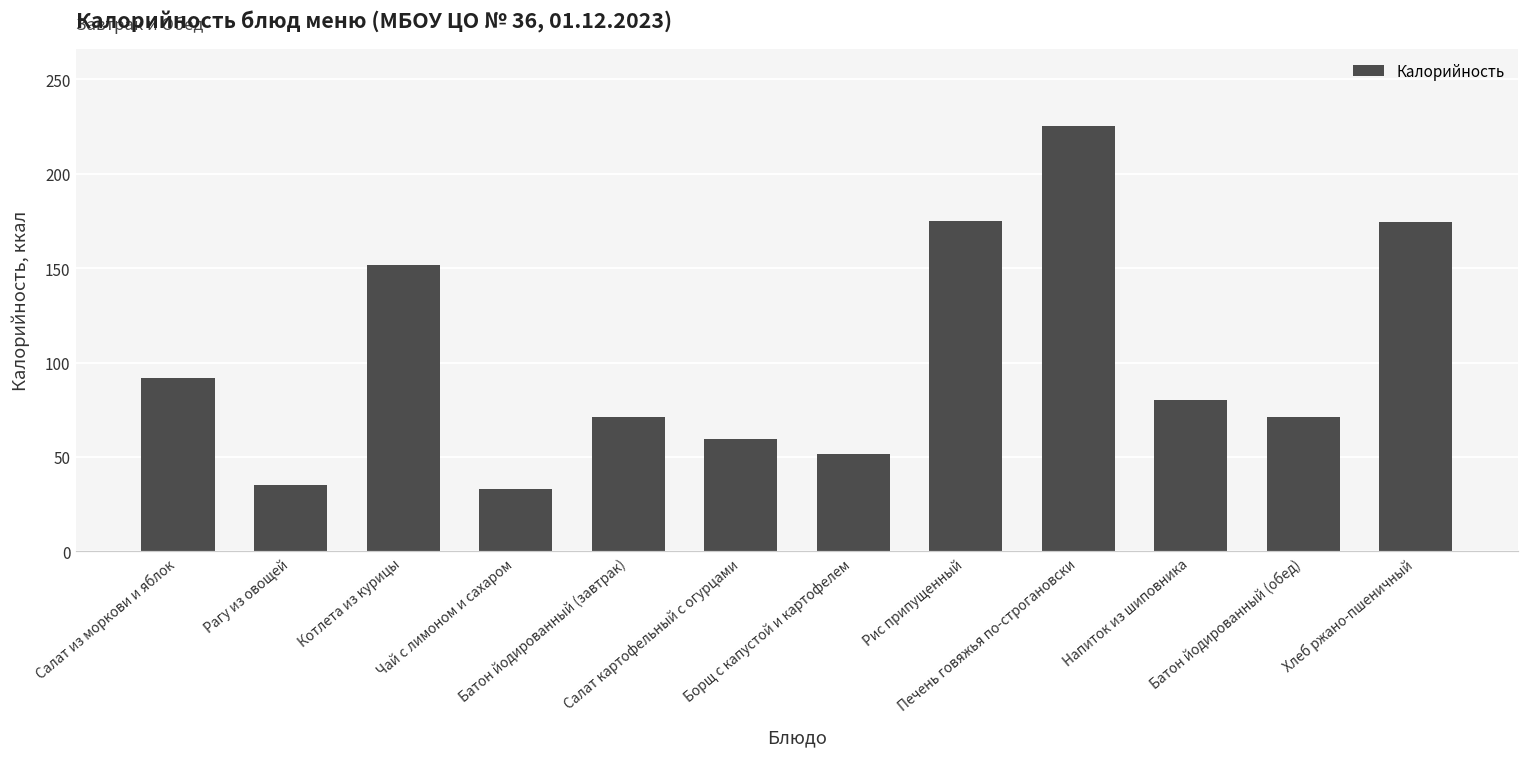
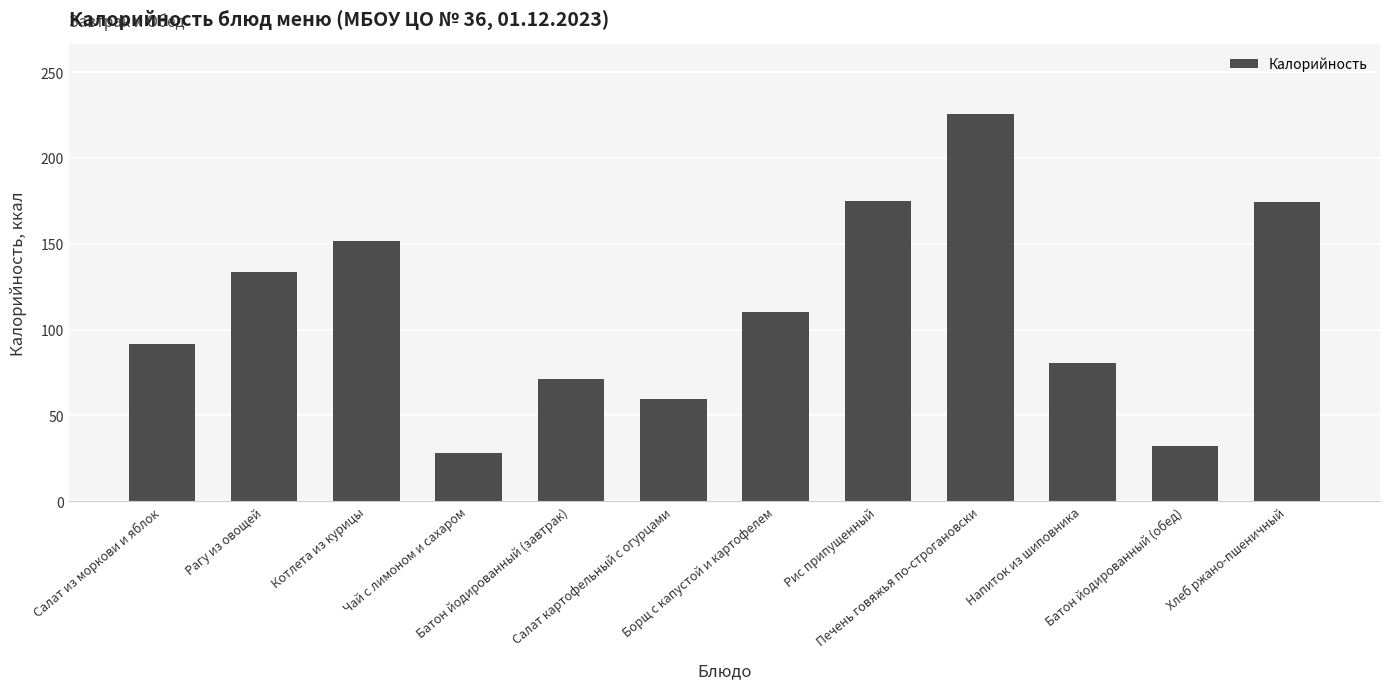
Рагу из овощей: 35 -> 133
Чай с лимоном и сахаром: 33 -> 28
Борщ с капустой и картофелем: 52 -> 110
Батон йодированный (обед): 71 -> 32
